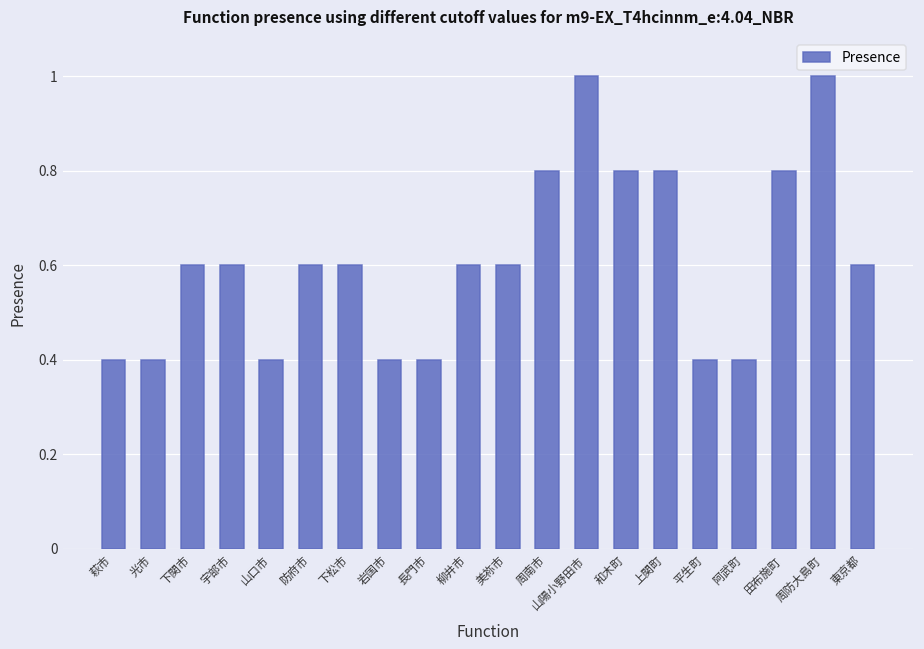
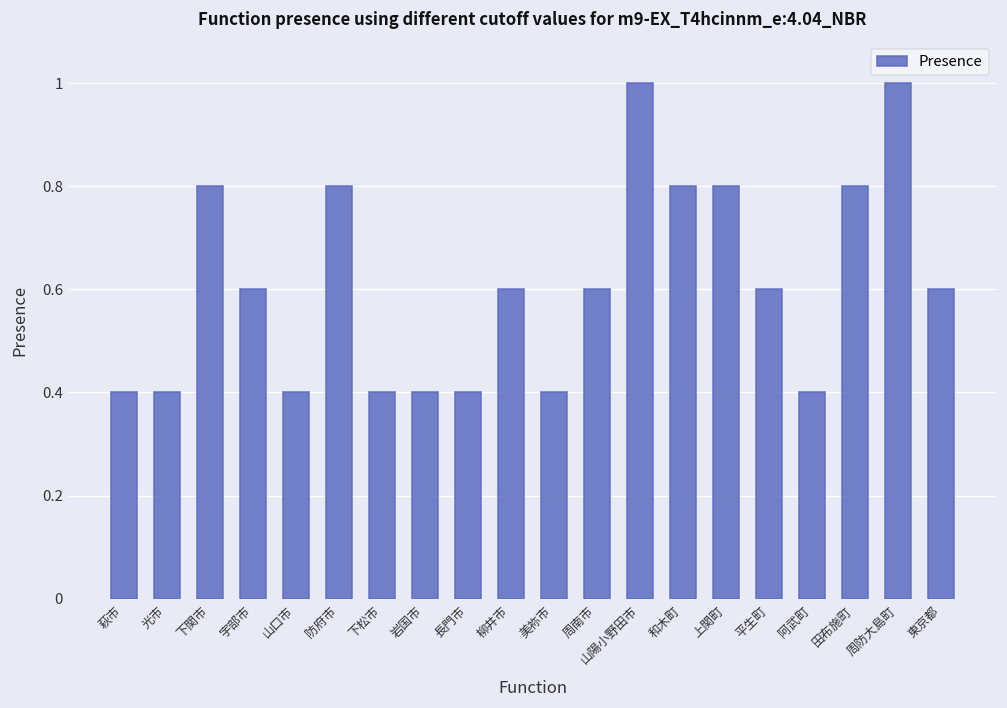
下関市: 0.60 -> 0.80
防府市: 0.60 -> 0.80
下松市: 0.60 -> 0.40
美祢市: 0.60 -> 0.40
周南市: 0.80 -> 0.60
平生町: 0.40 -> 0.60
